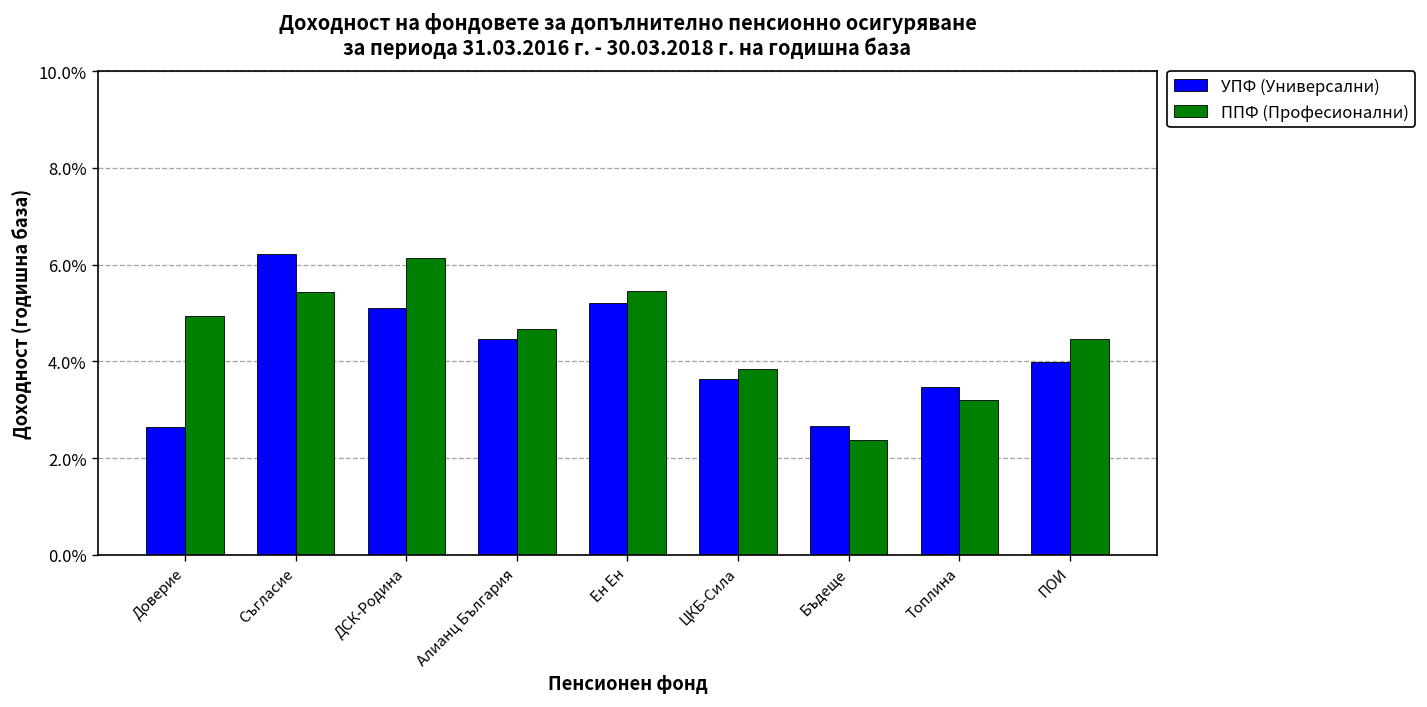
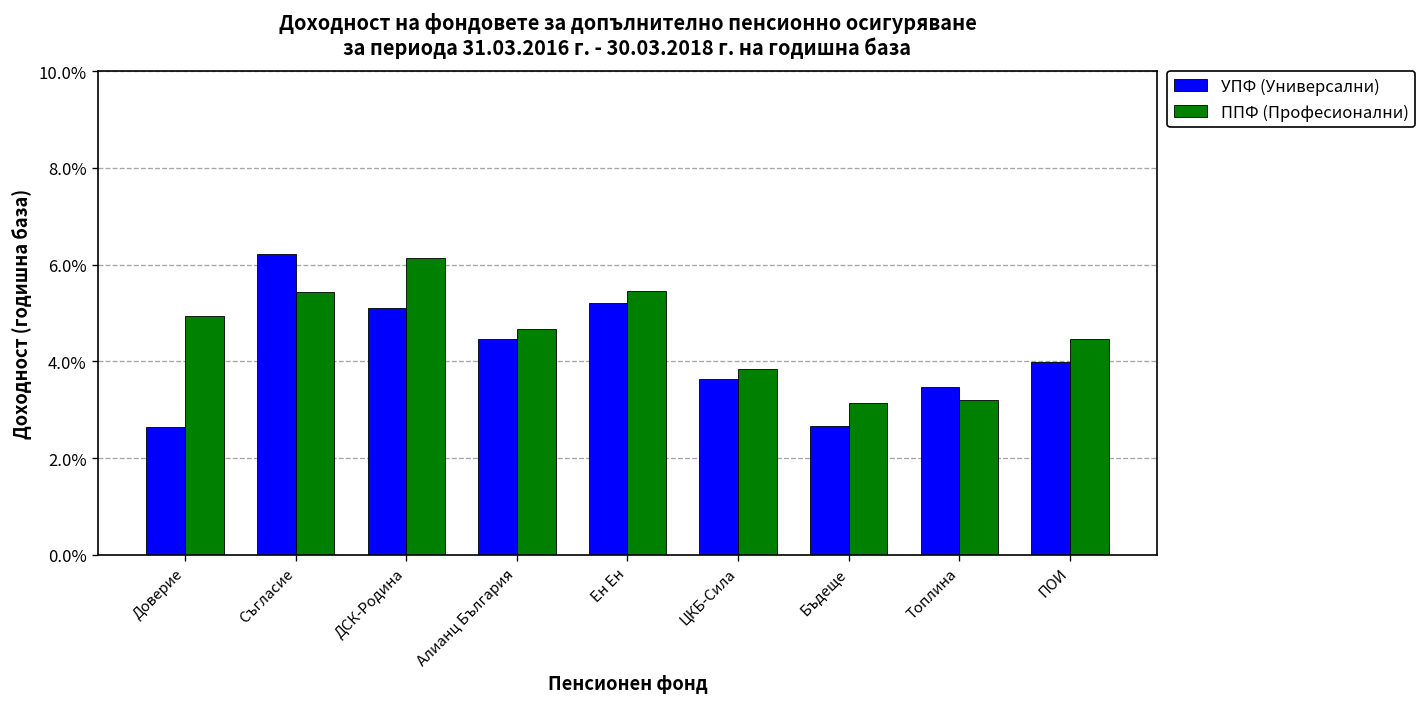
ППФ (Професионални), Бъдеще: 2.4% -> 3.1%
